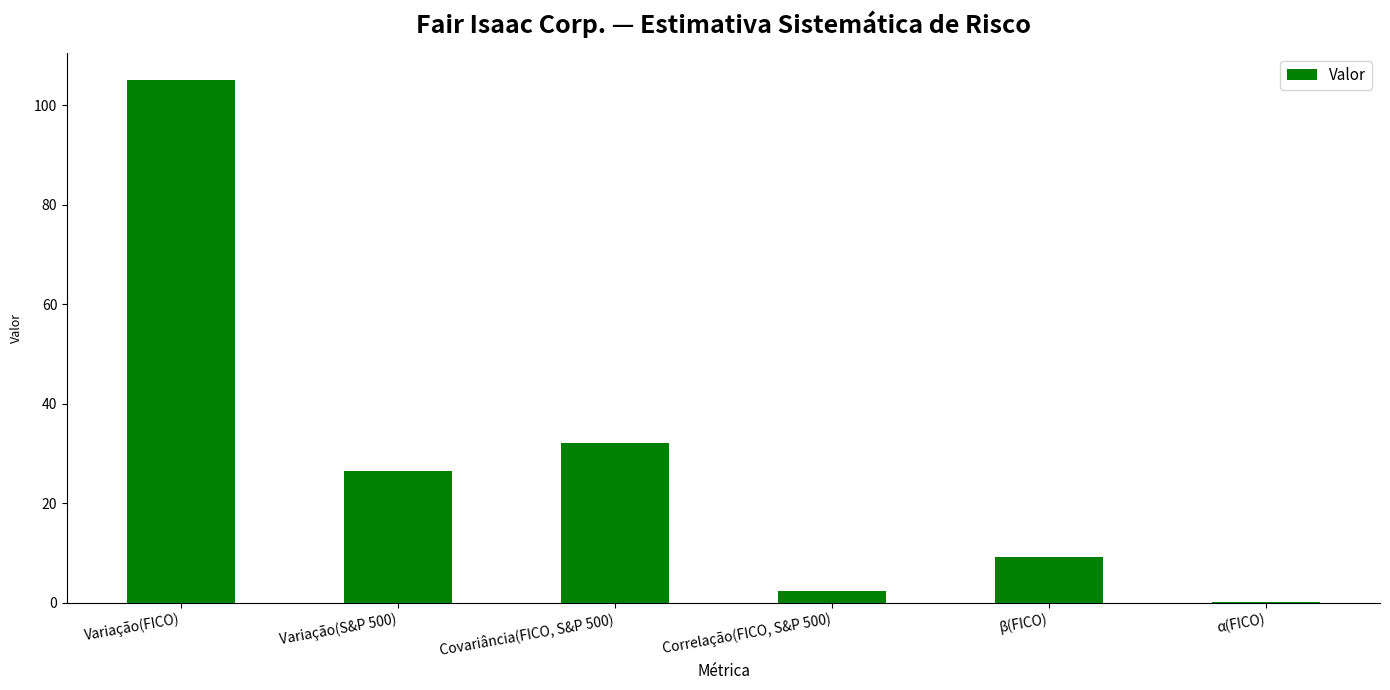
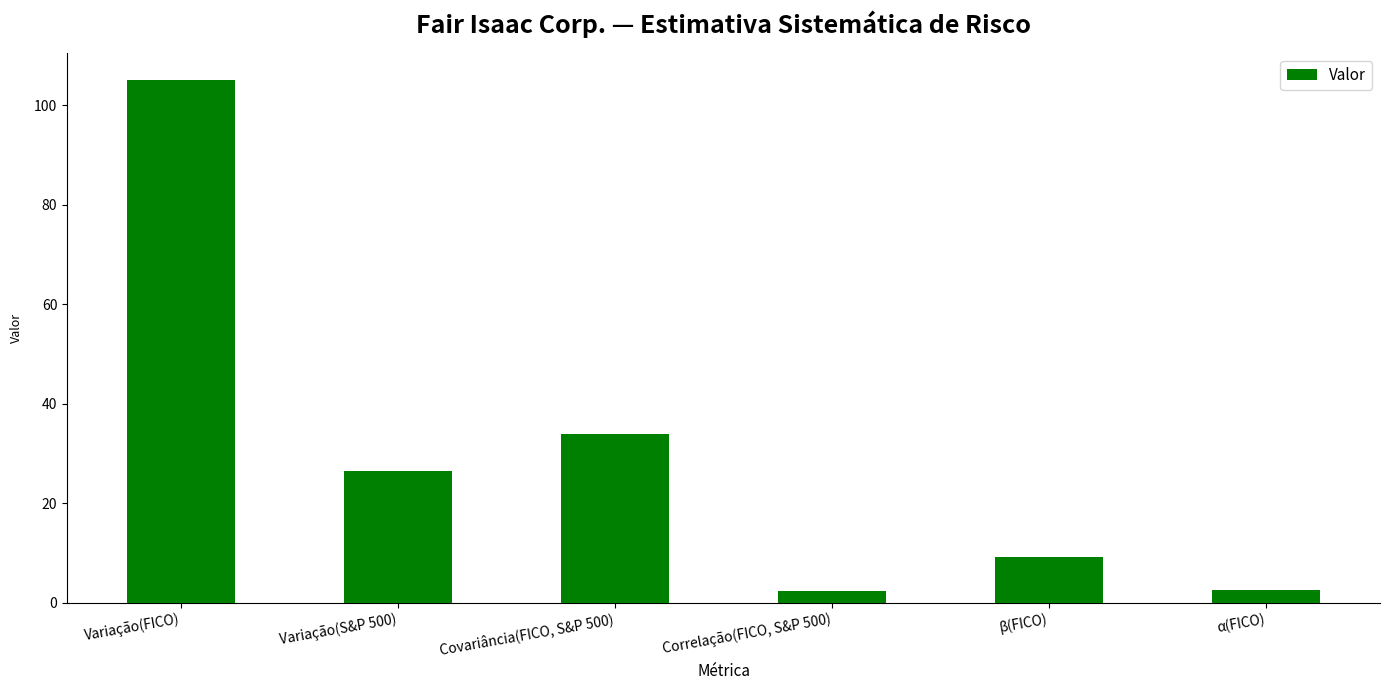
Covariância(FICO, S&P 500): 32 -> 34
α(FICO): 0 -> 3
